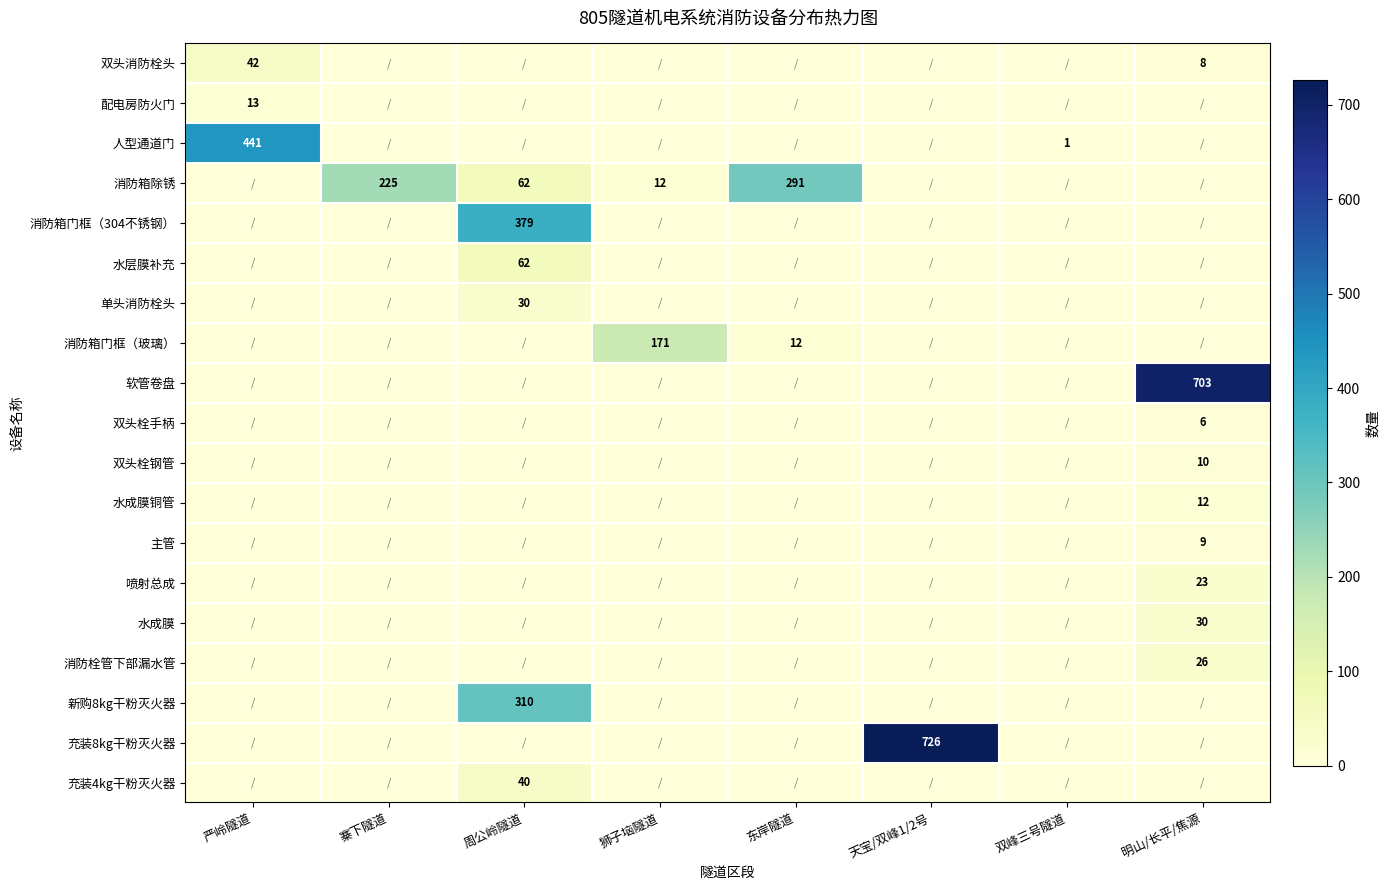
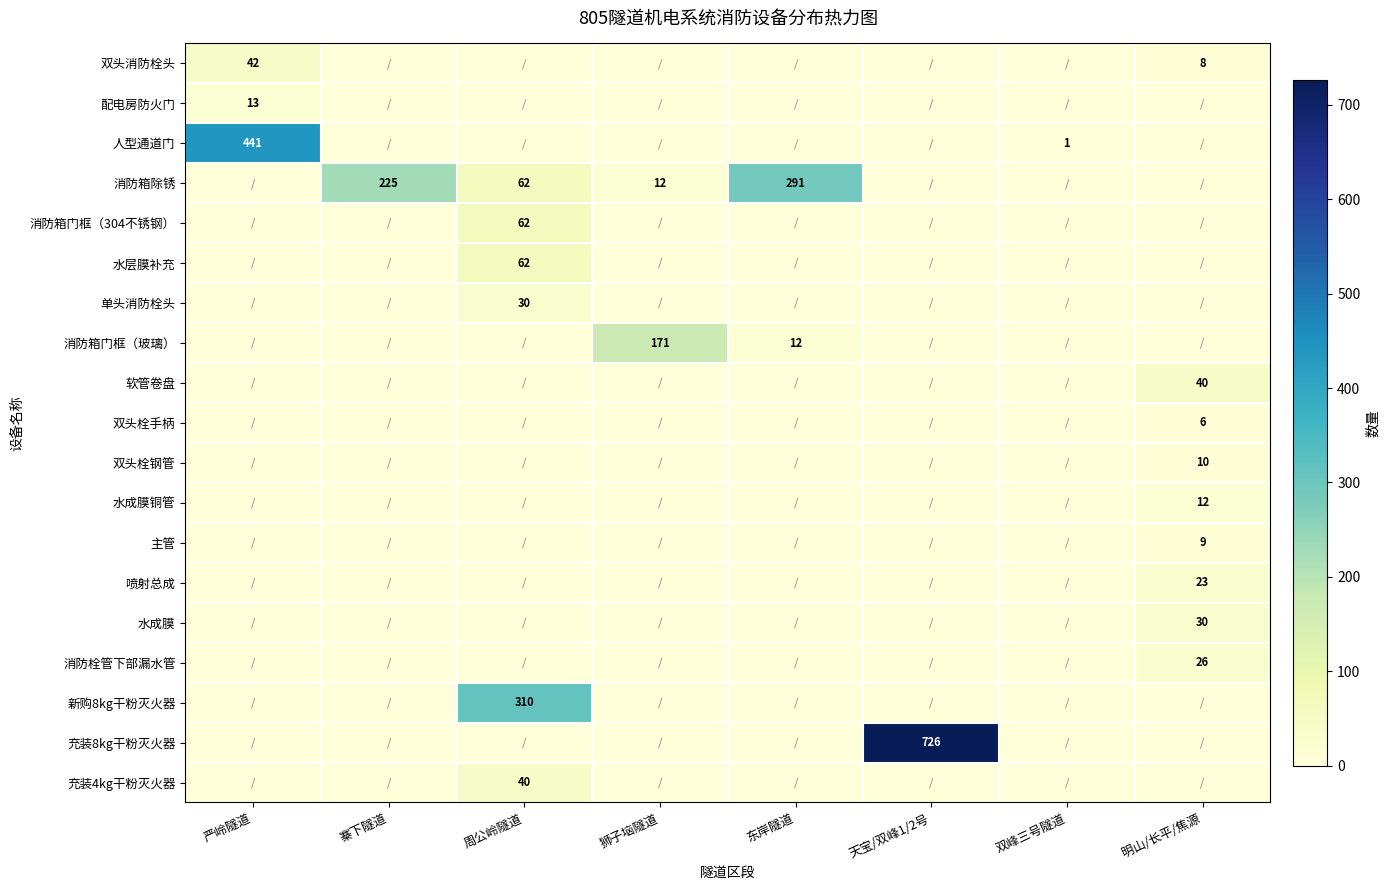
消防箱门框（304不锈钢）, 周公岭隧道: 379 -> 62
软管卷盘, 明山/长平/焦源: 703 -> 40
